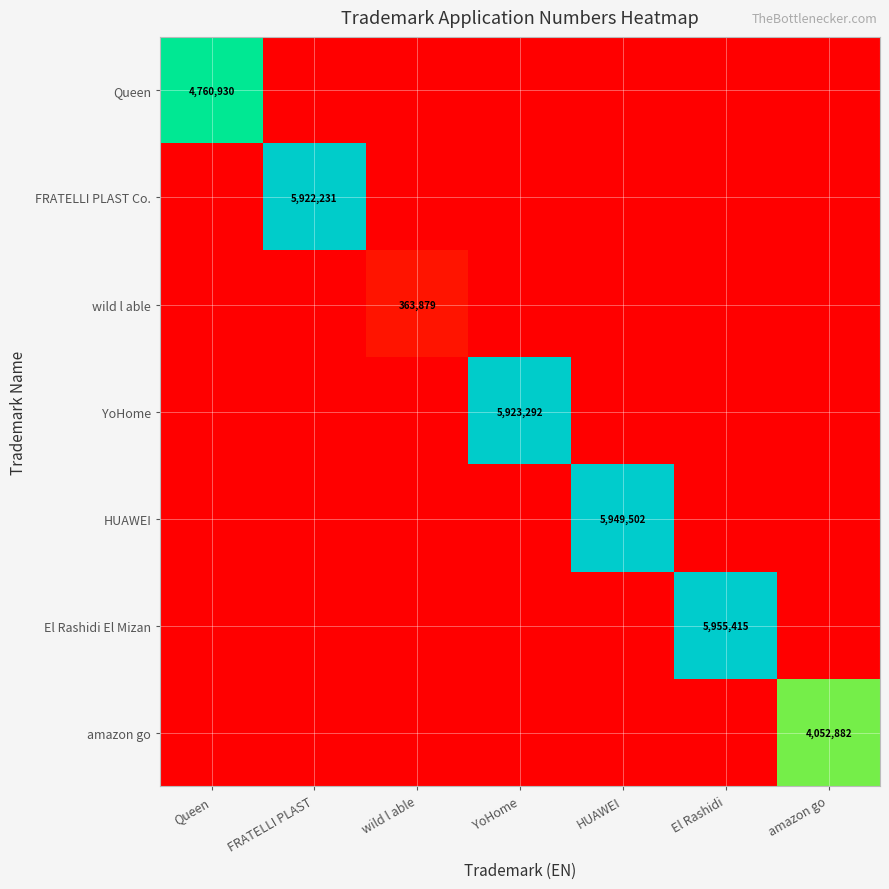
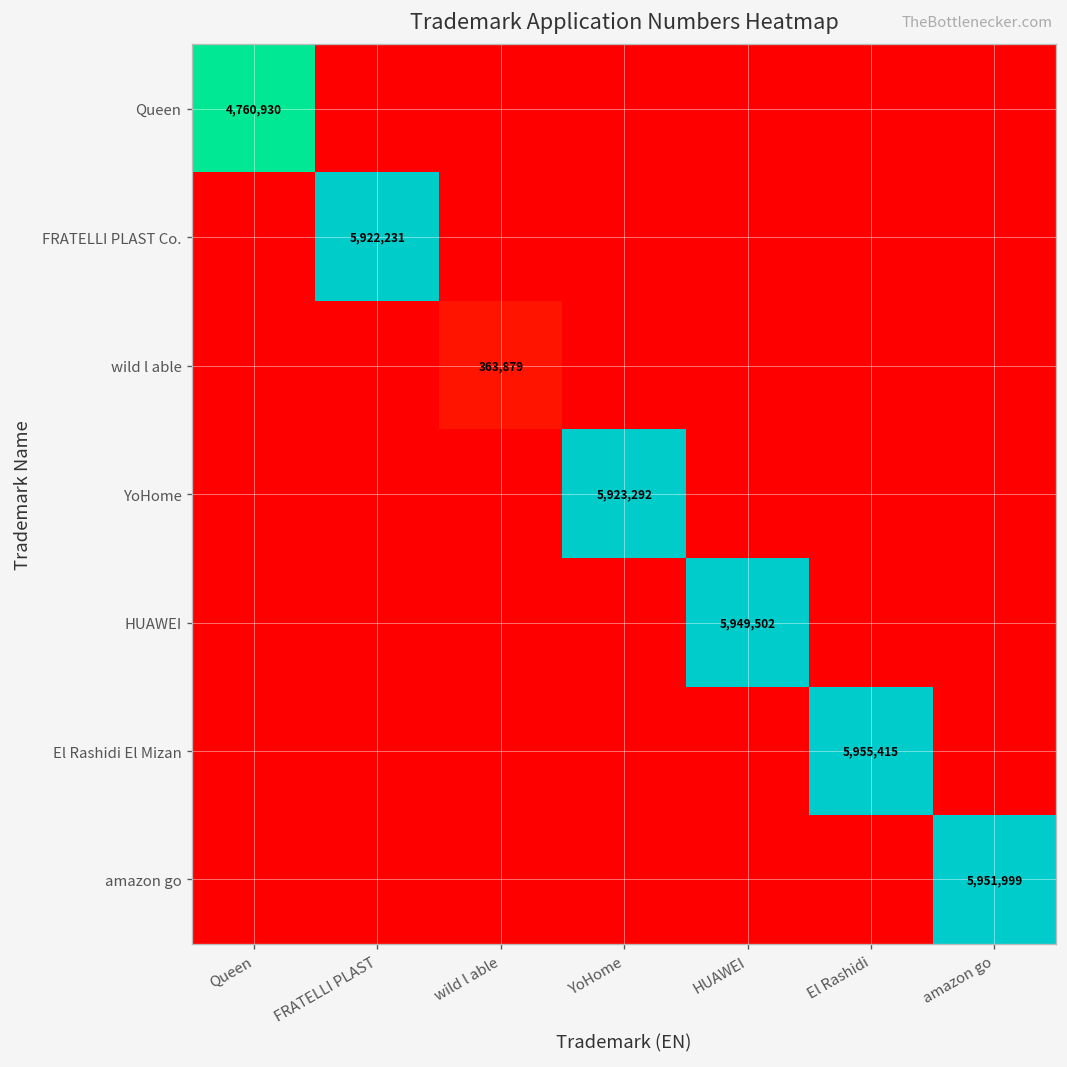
amazon go, amazon go: 4,052,882 -> 5,951,999
